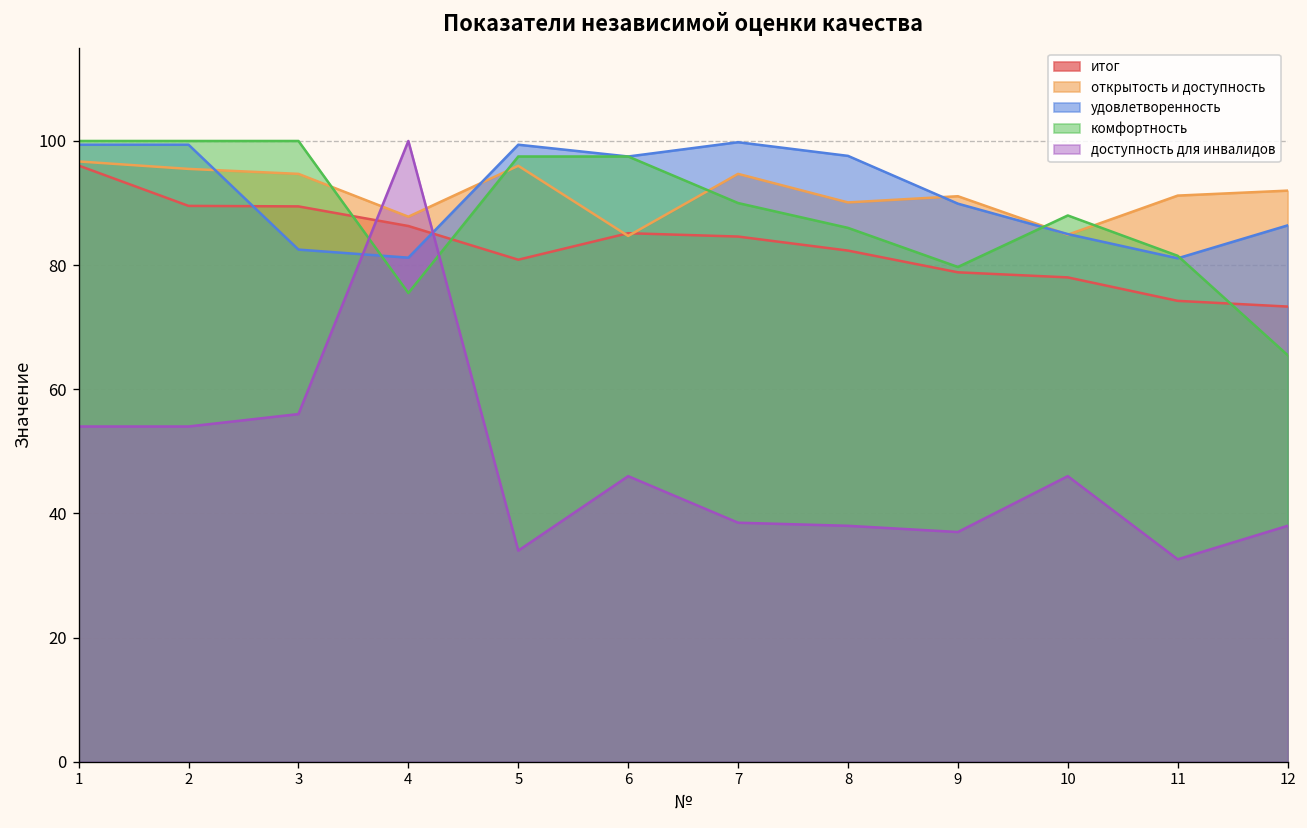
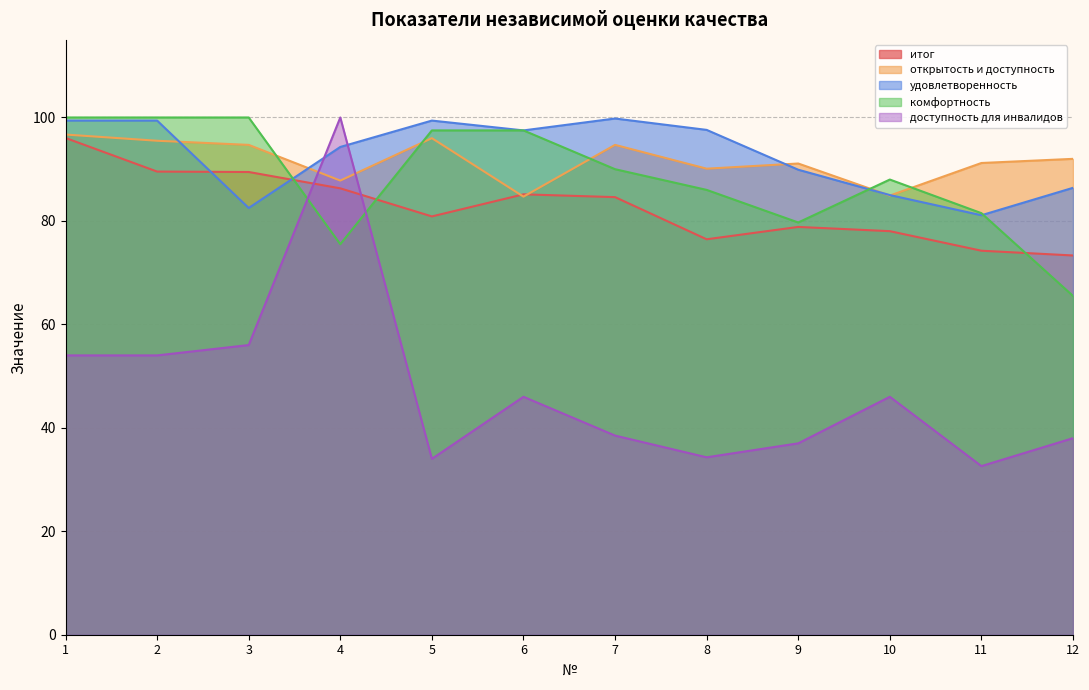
удовлетворенность, 4: 81 -> 94
итог, 8: 82 -> 76
доступность для инвалидов, 8: 38 -> 34
